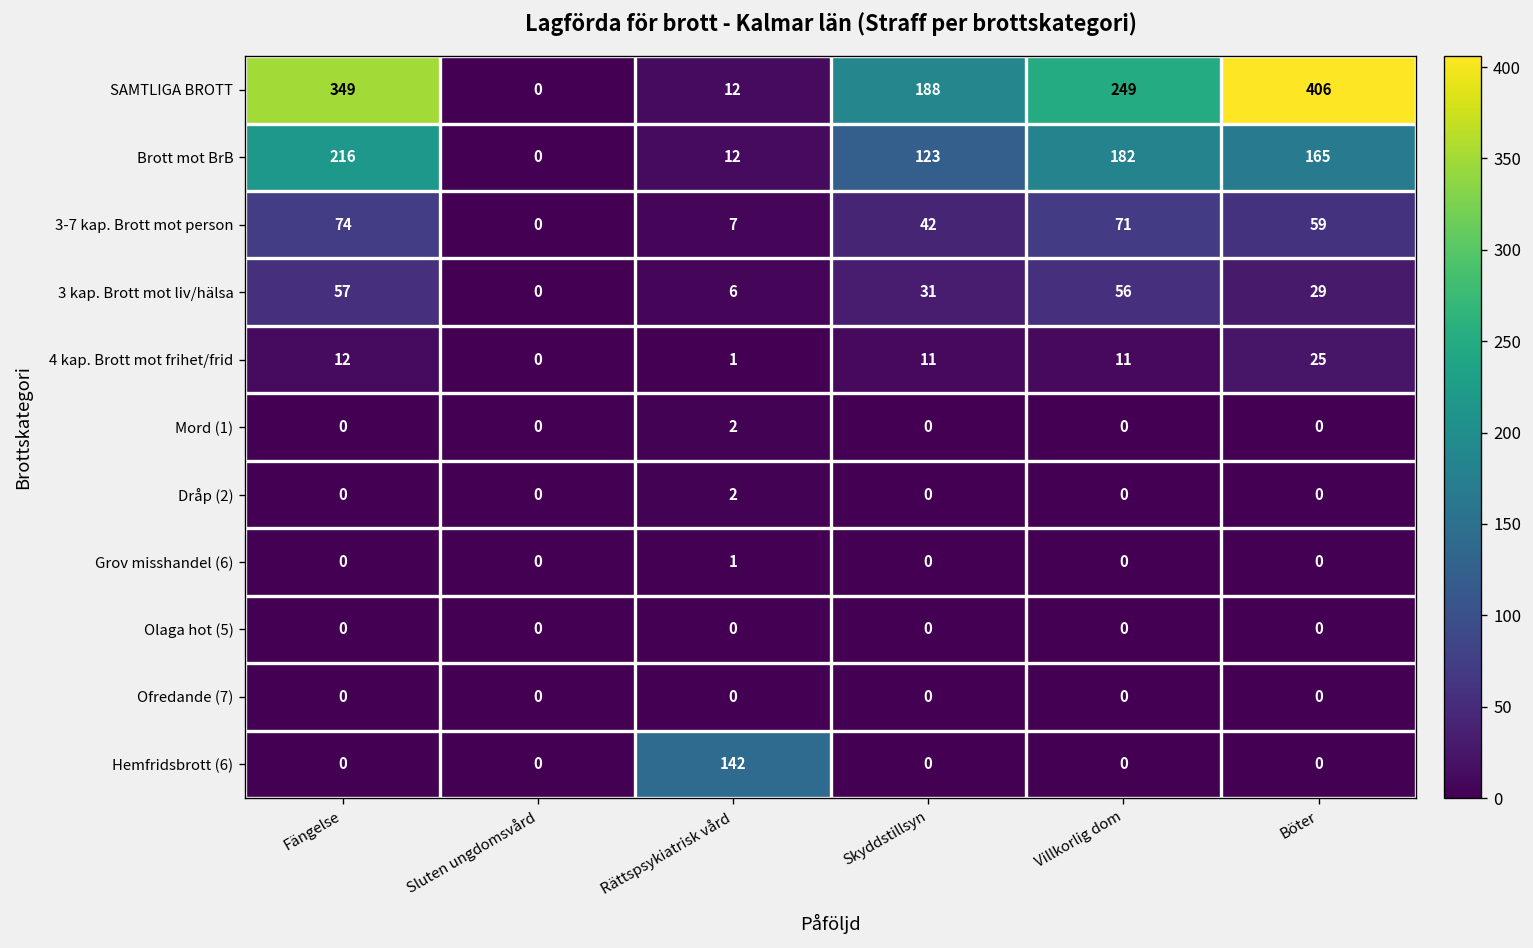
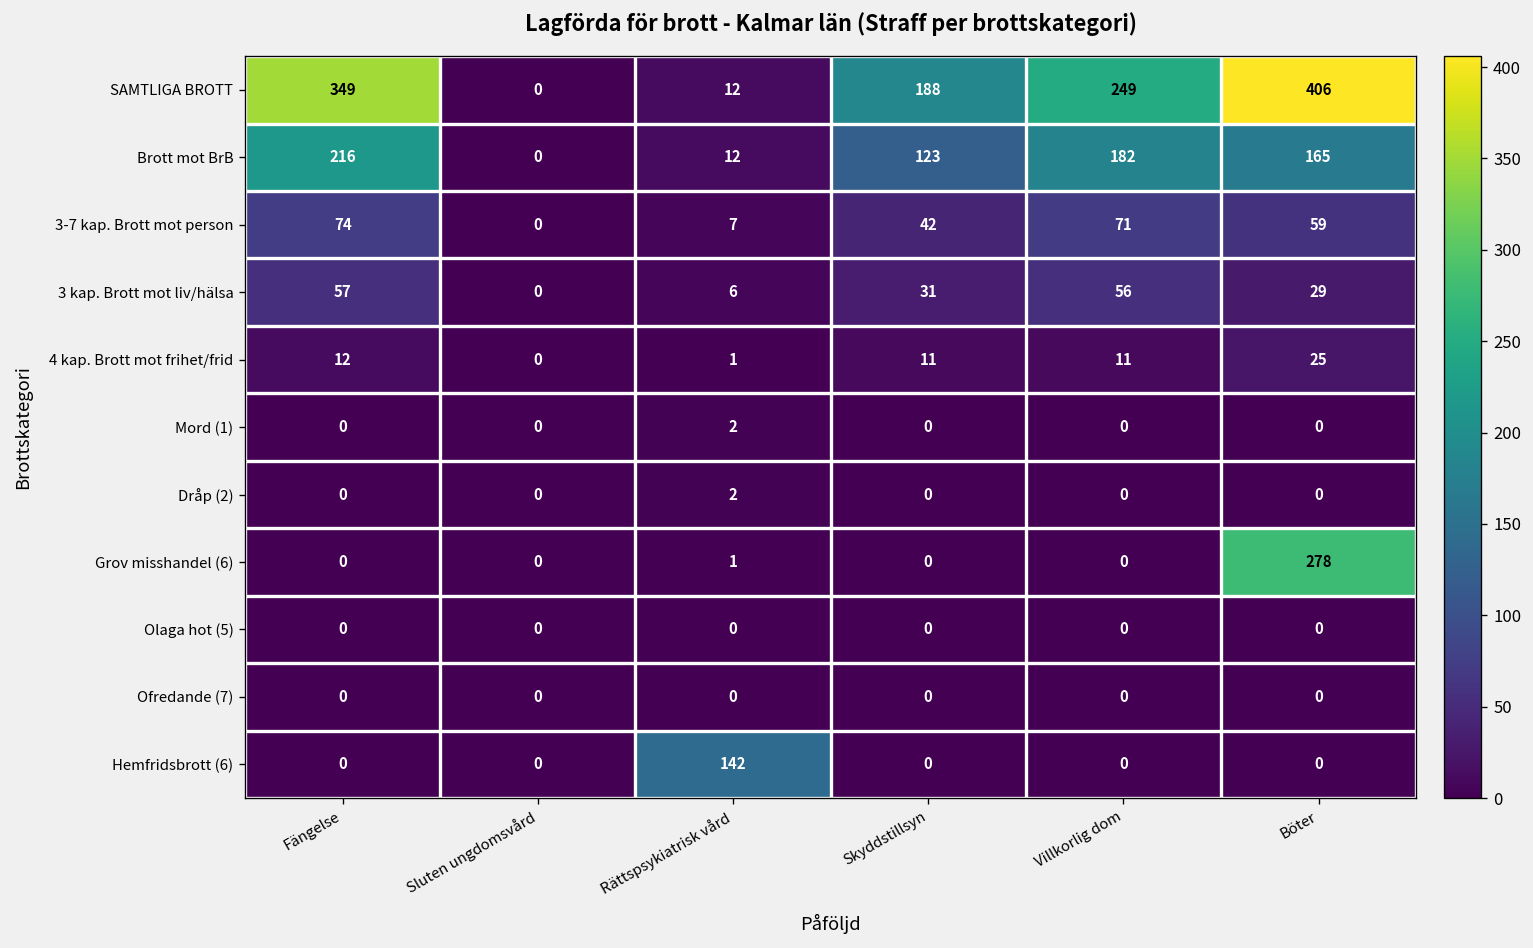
Grov misshandel (6), Böter: 0 -> 278
